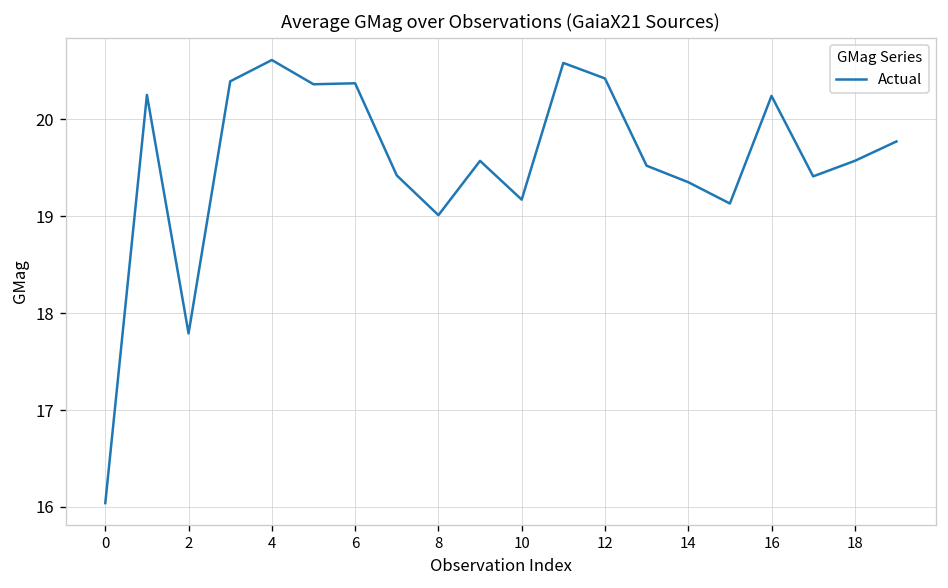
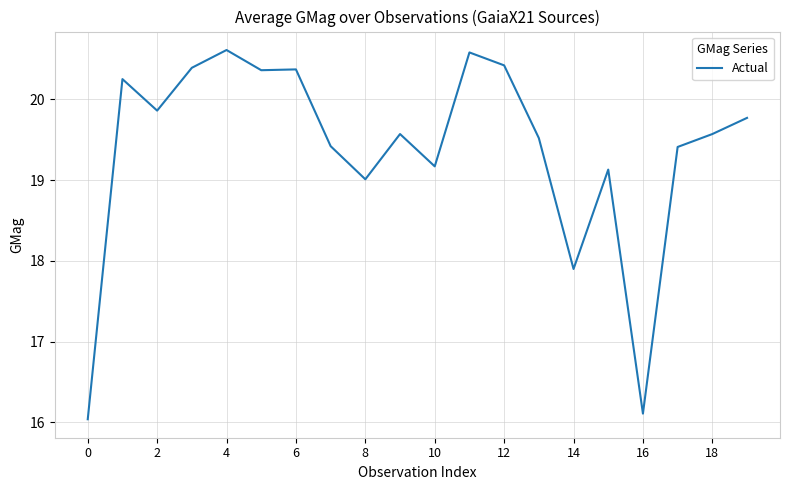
2: 17.8 -> 19.9
14: 19.4 -> 17.9
16: 20.2 -> 16.1
